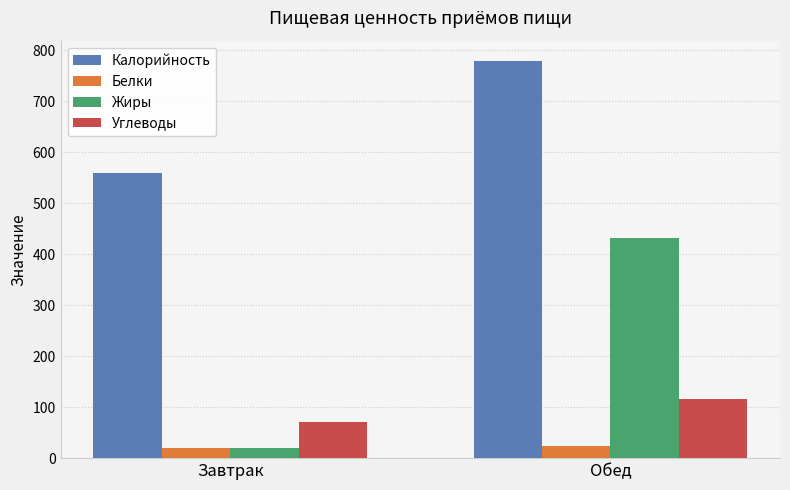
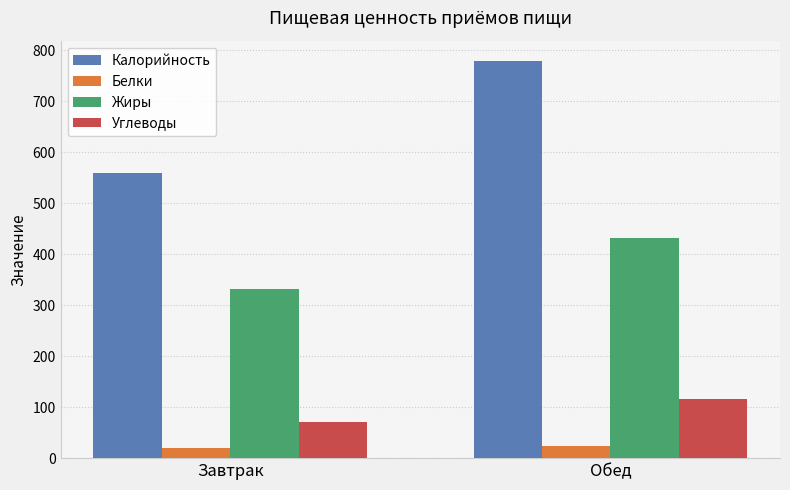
Жиры, Завтрак: 20 -> 330
